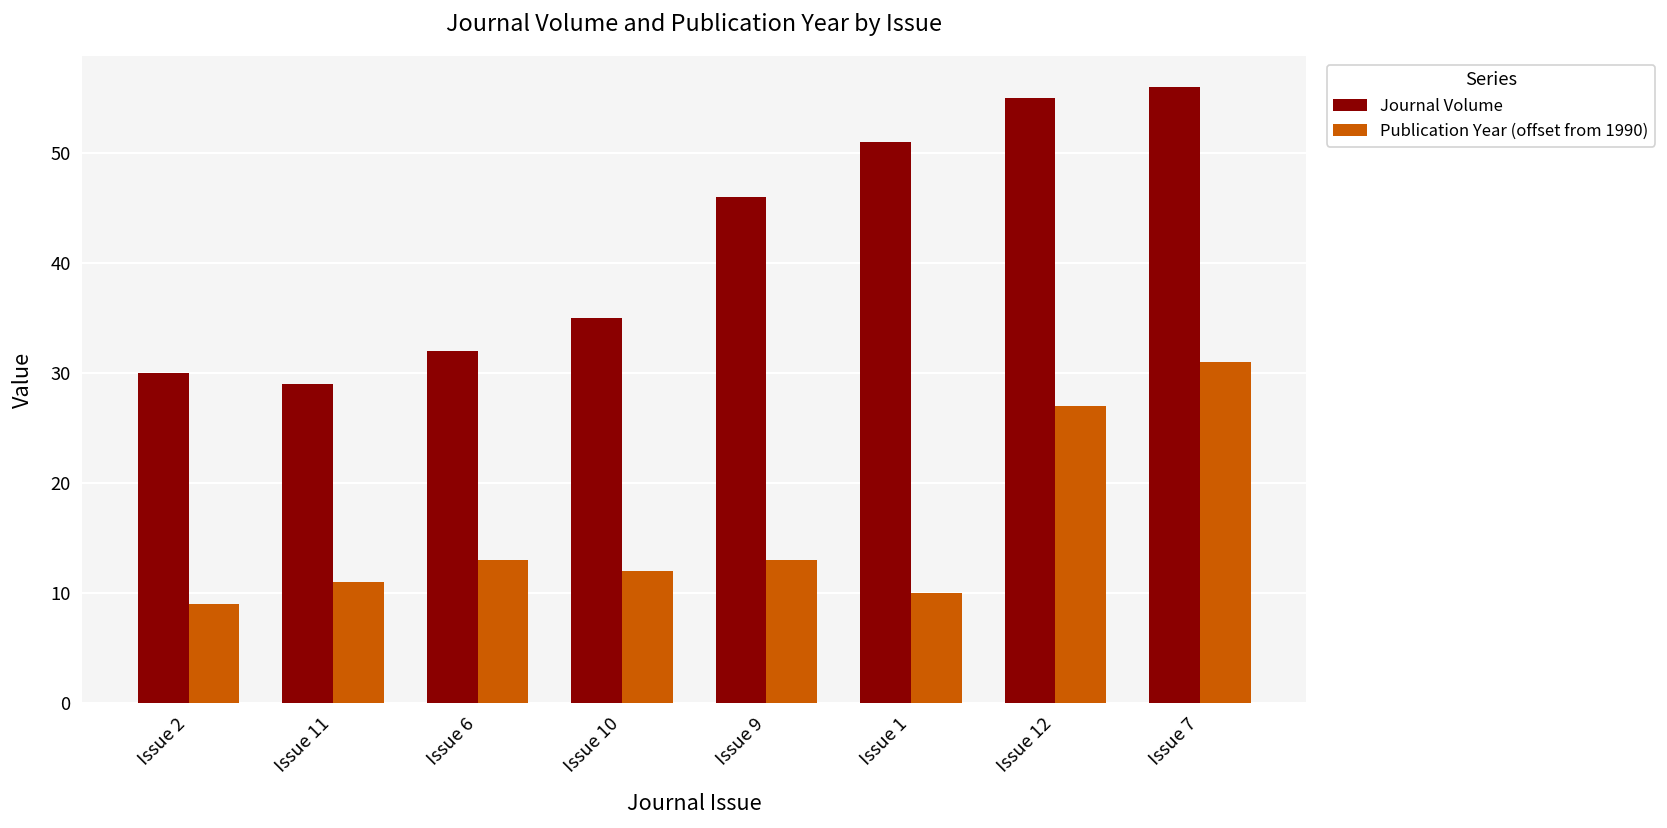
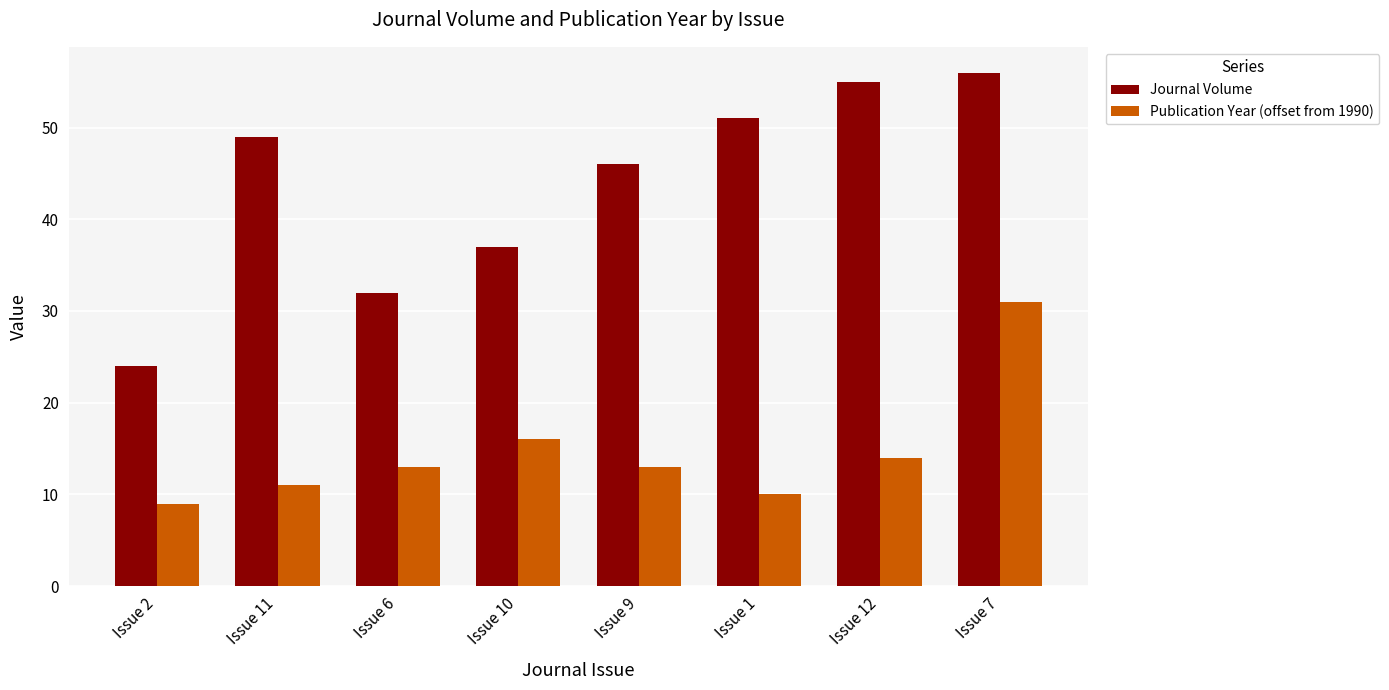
Journal Volume, Issue 2: 30 -> 24
Journal Volume, Issue 11: 29 -> 49
Journal Volume, Issue 10: 35 -> 37
Publication Year (offset from 1990), Issue 10: 12 -> 16
Publication Year (offset from 1990), Issue 12: 27 -> 14
